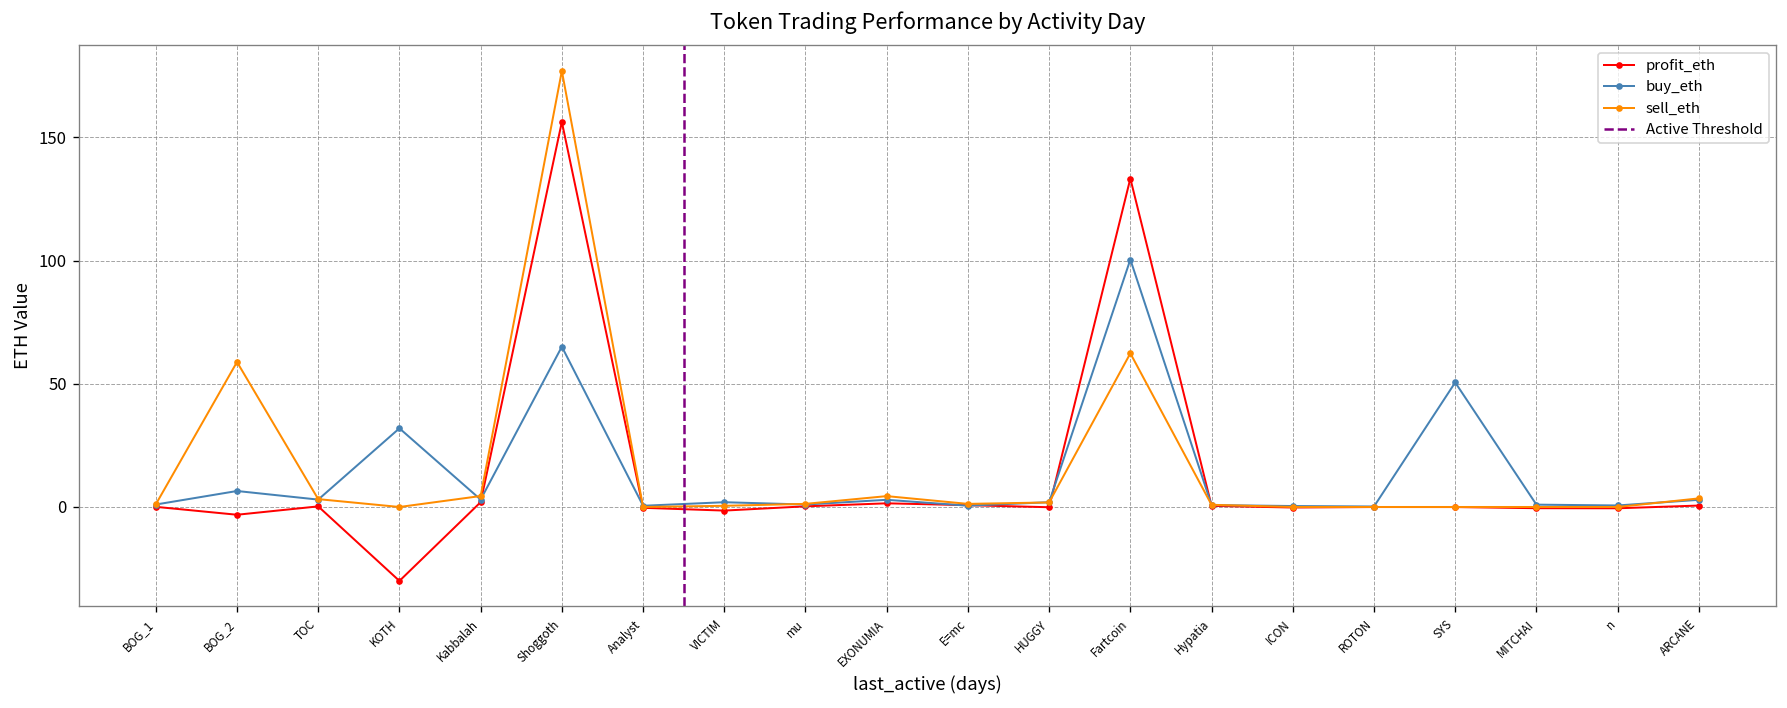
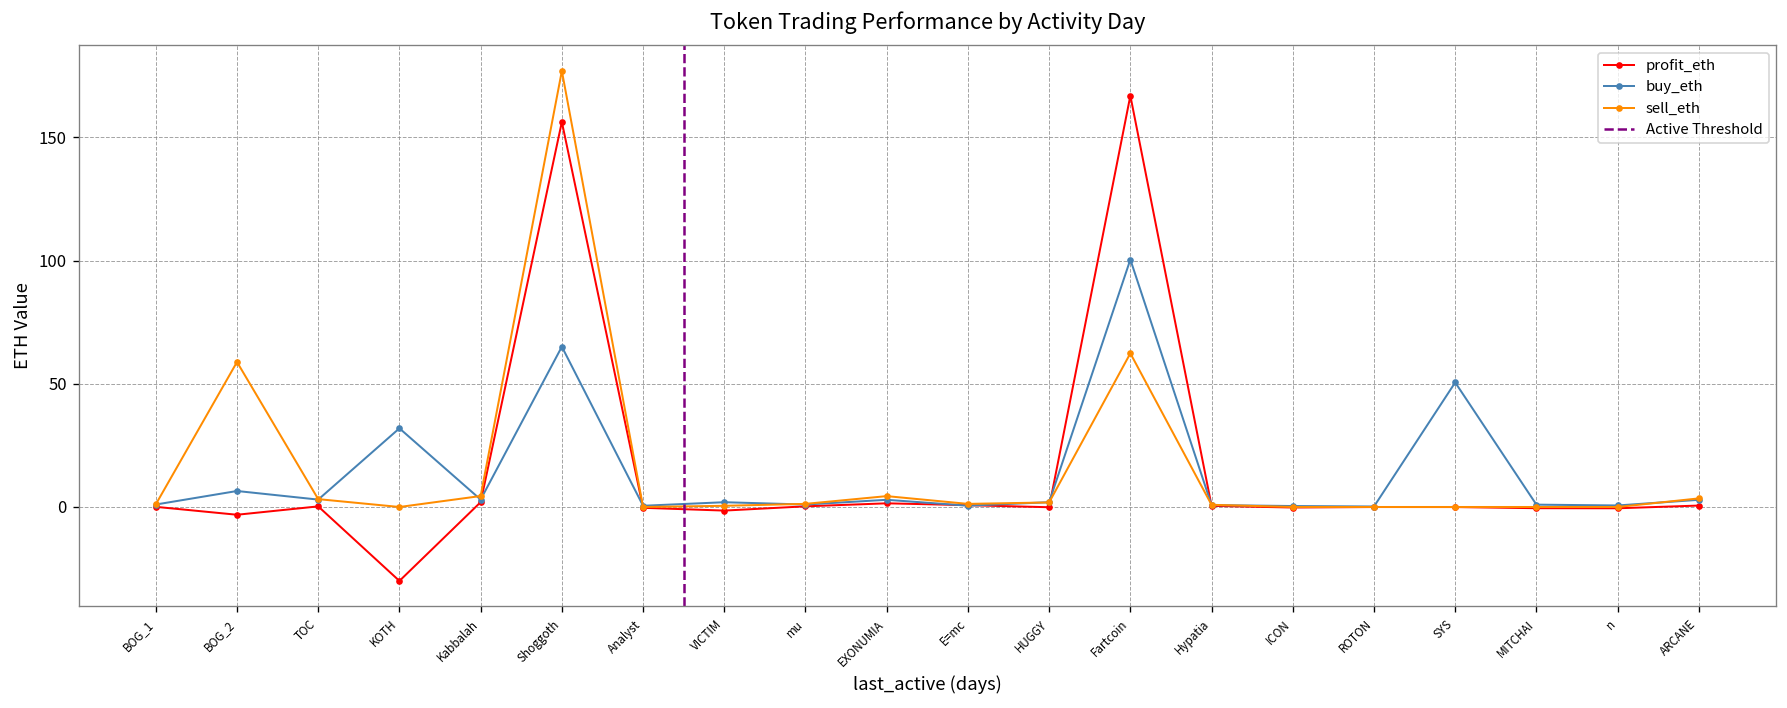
profit_eth, Fartcoin: 133 -> 167
